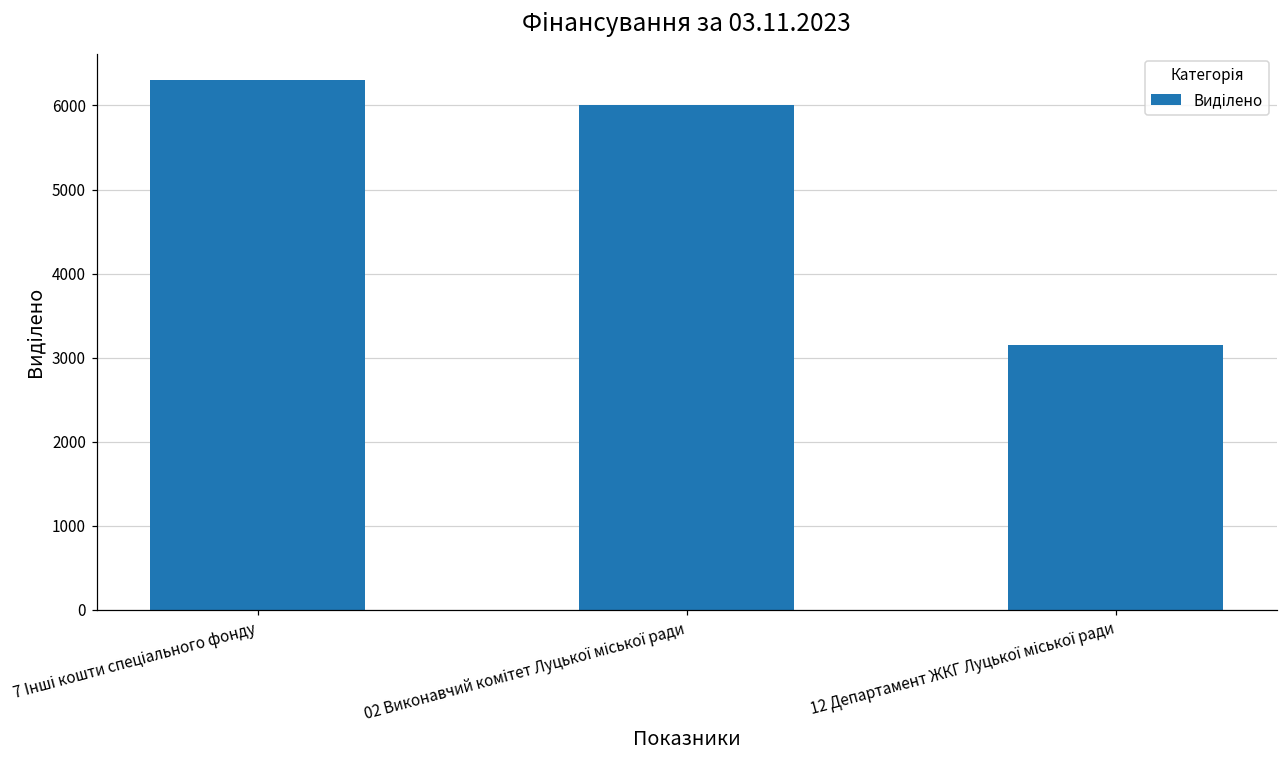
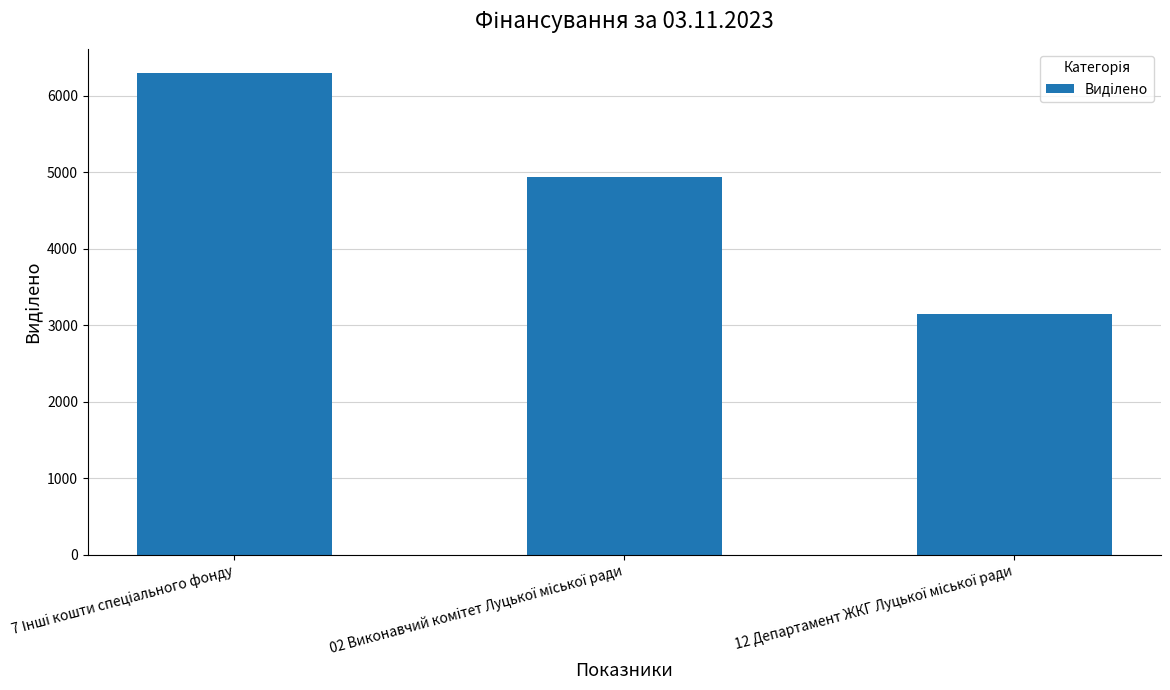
02 Виконавчий комітет Луцької міської ради: 6000 -> 4900
